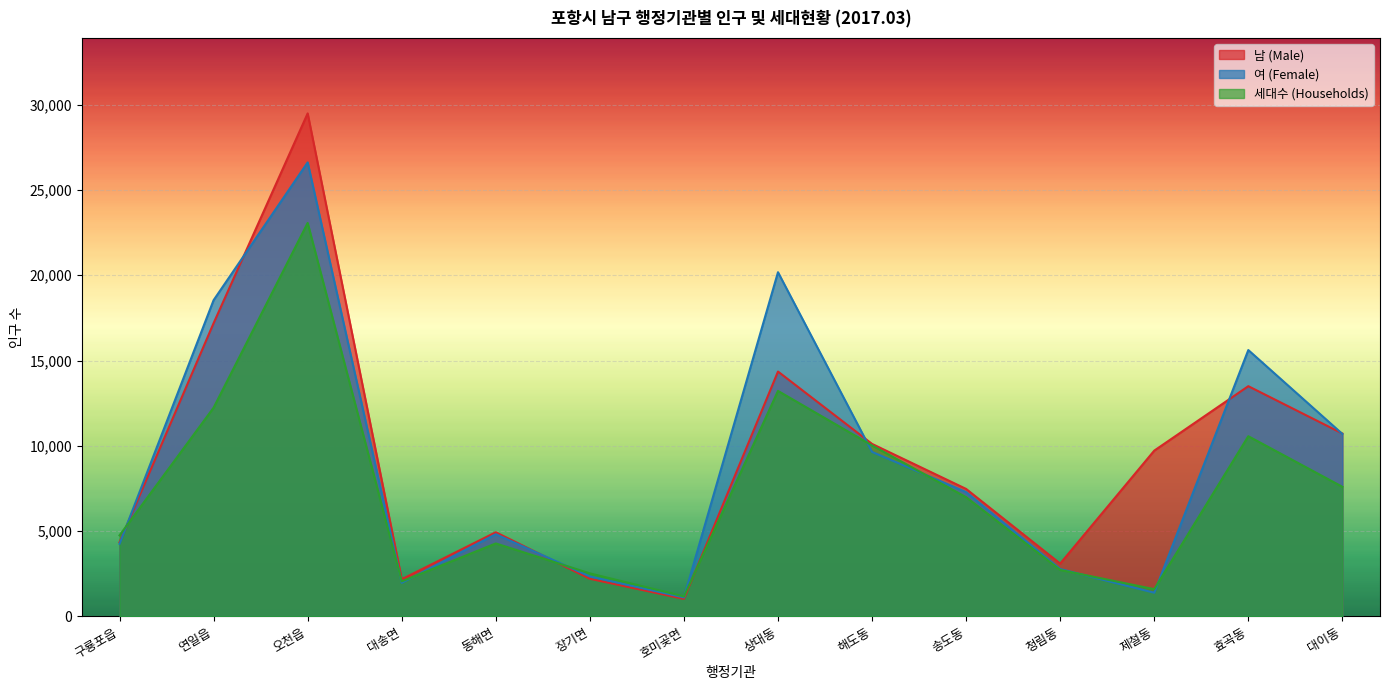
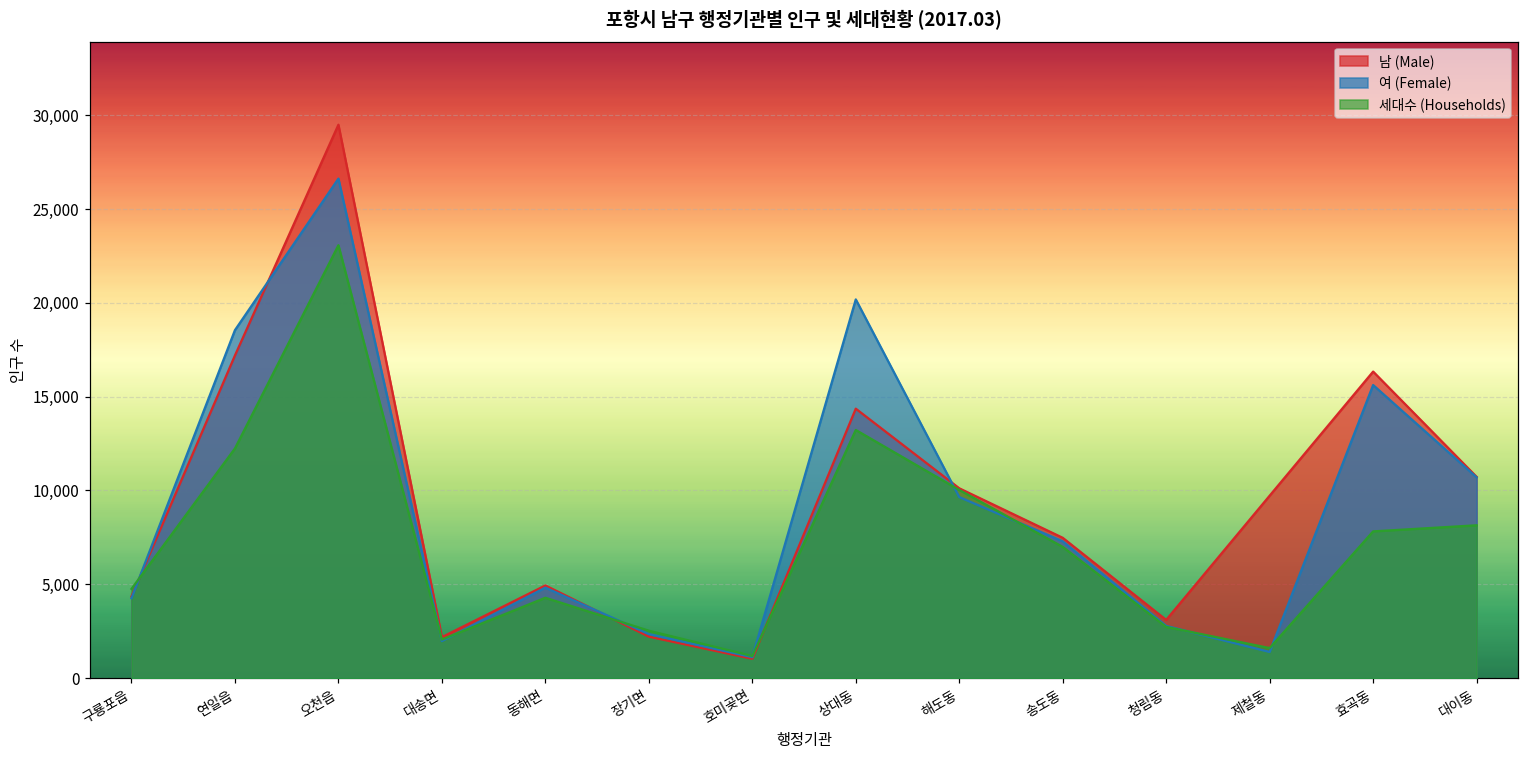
남 (Male), 효곡동: 13,500 -> 16,300
세대수 (Households), 효곡동: 10,600 -> 7,800
세대수 (Households), 대이동: 7,600 -> 8,100
